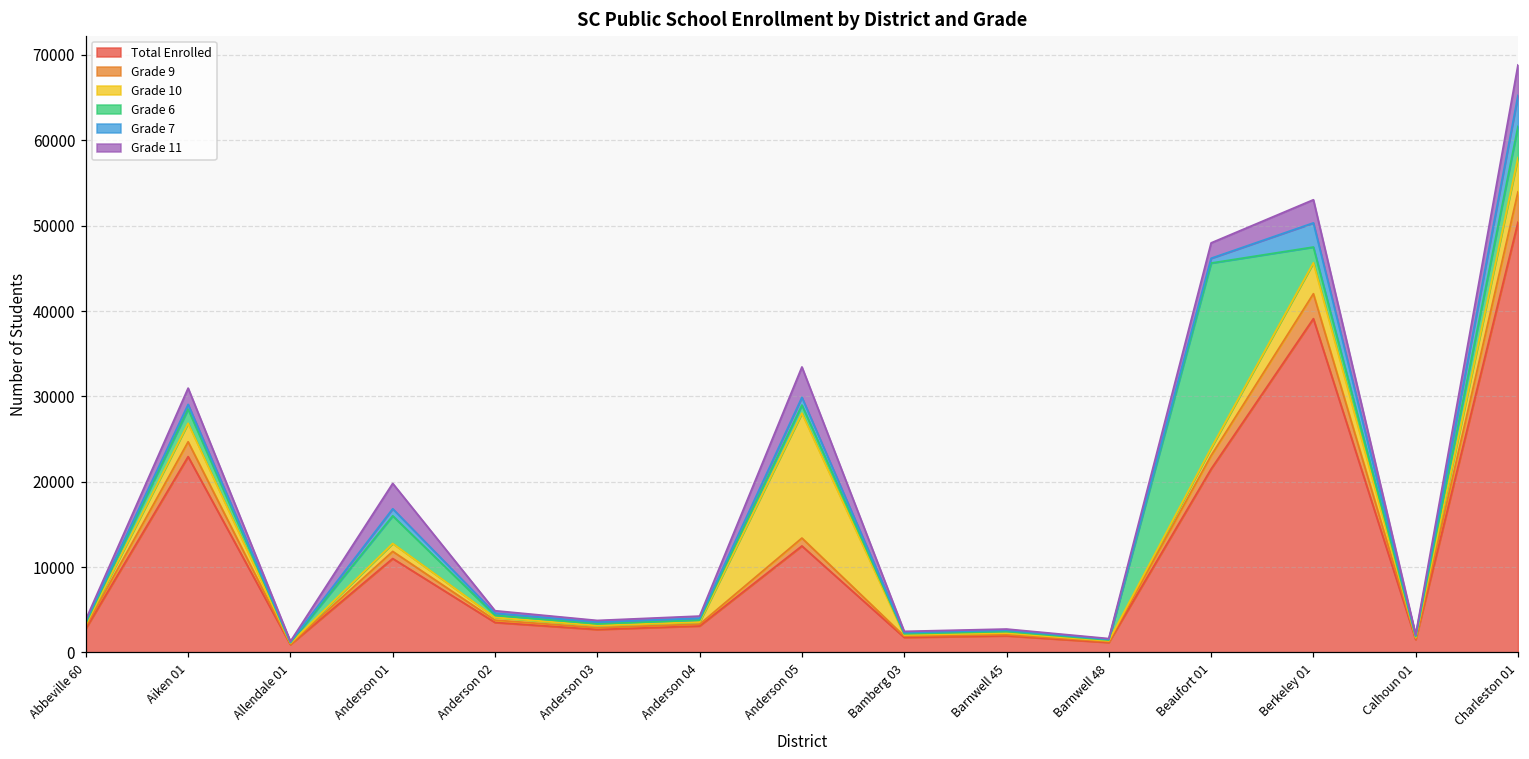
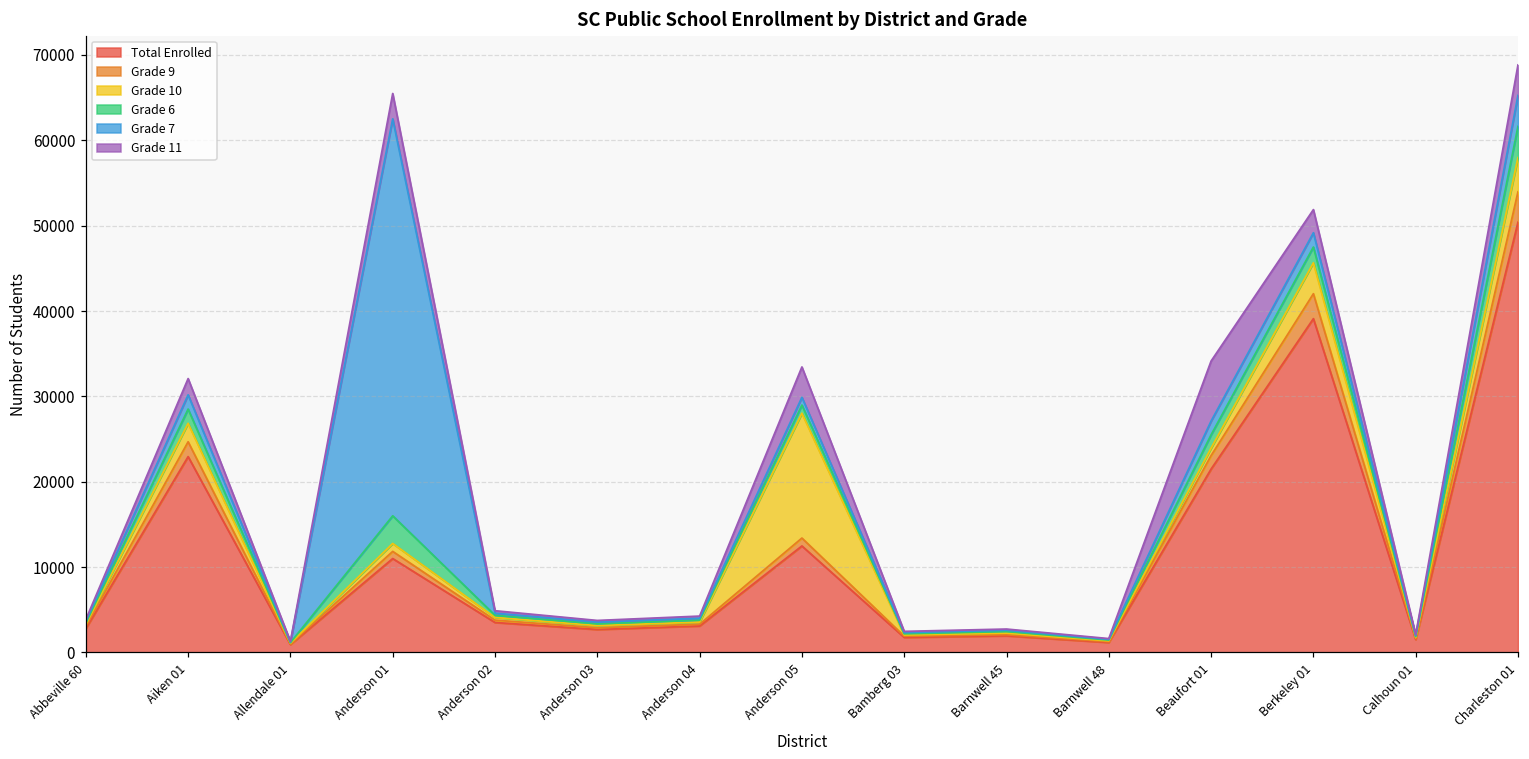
Grade 7, Aiken 01: 1000 -> 2000
Grade 7, Anderson 01: 1000 -> 47000
Grade 6, Beaufort 01: 22000 -> 2000
Grade 7, Beaufort 01: 1000 -> 2000
Grade 11, Beaufort 01: 2000 -> 7000
Grade 7, Berkeley 01: 3000 -> 2000
